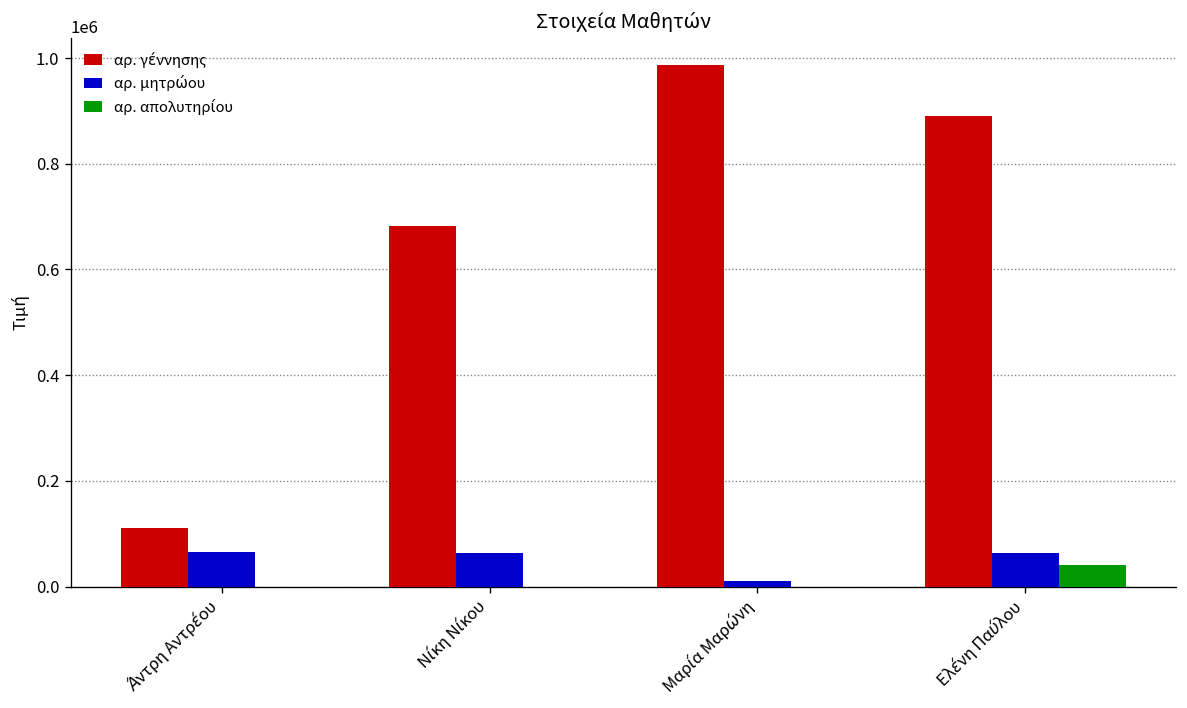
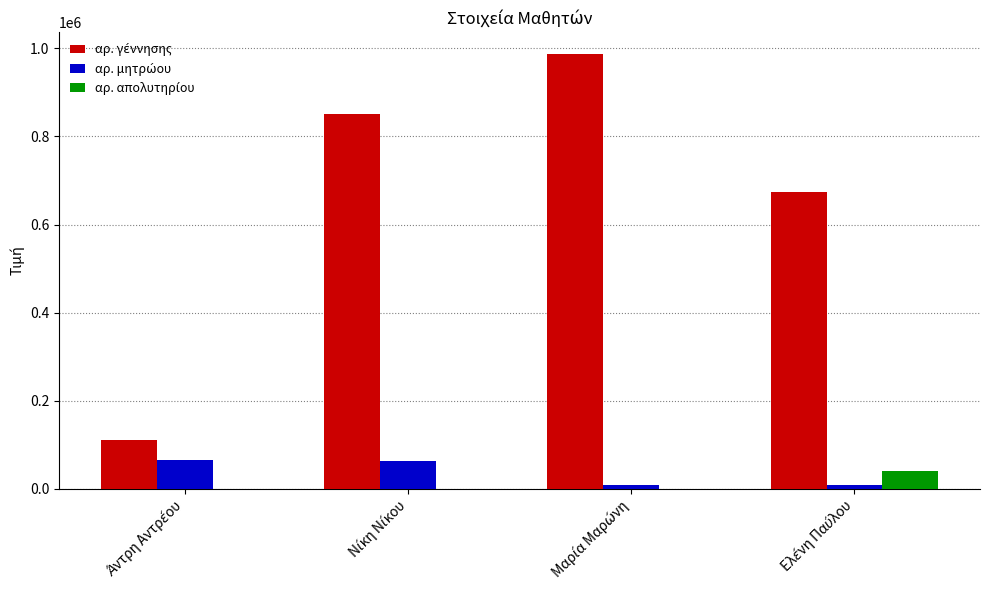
αρ. γέννησης, Νίκη Νίκου: 680000 -> 850000
αρ. γέννησης, Ελένη Παύλου: 890000 -> 670000
αρ. μητρώου, Ελένη Παύλου: 60000 -> 10000
